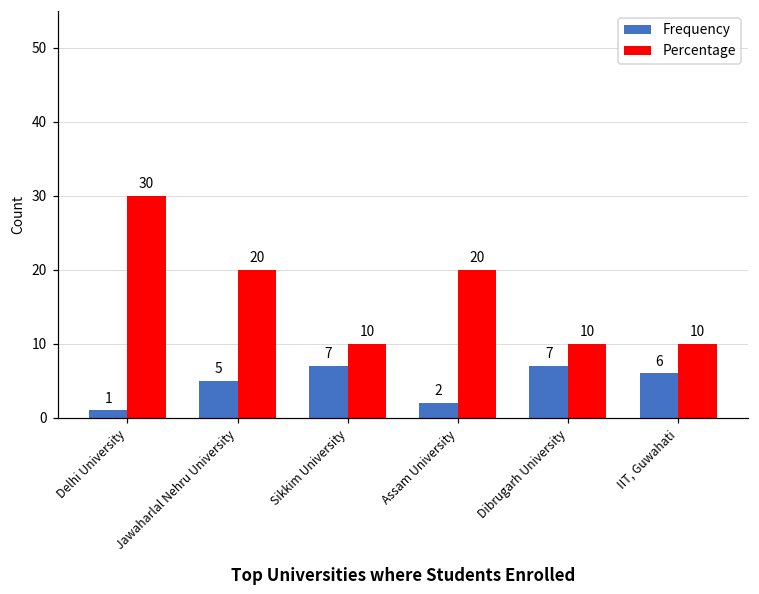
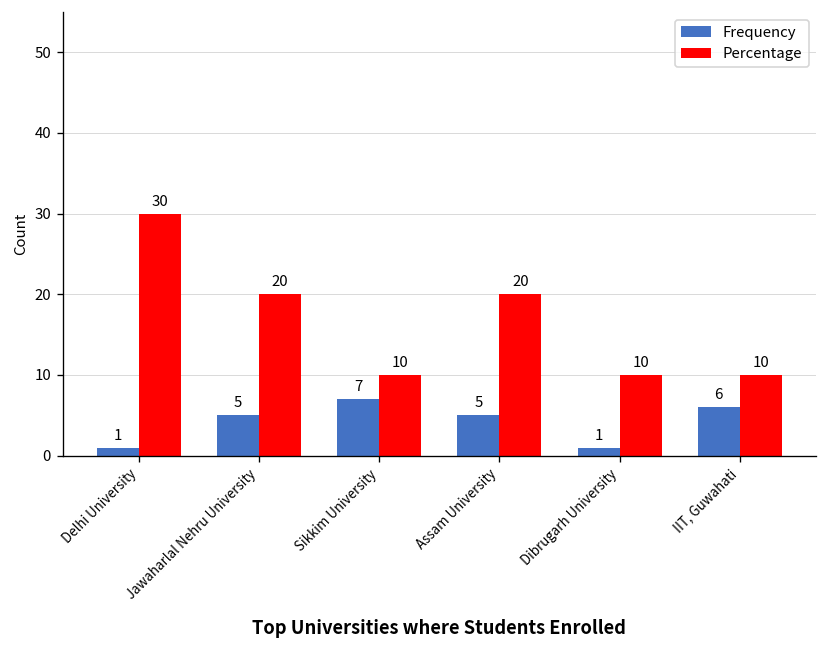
Frequency, Assam University: 2 -> 5
Frequency, Dibrugarh University: 7 -> 1
